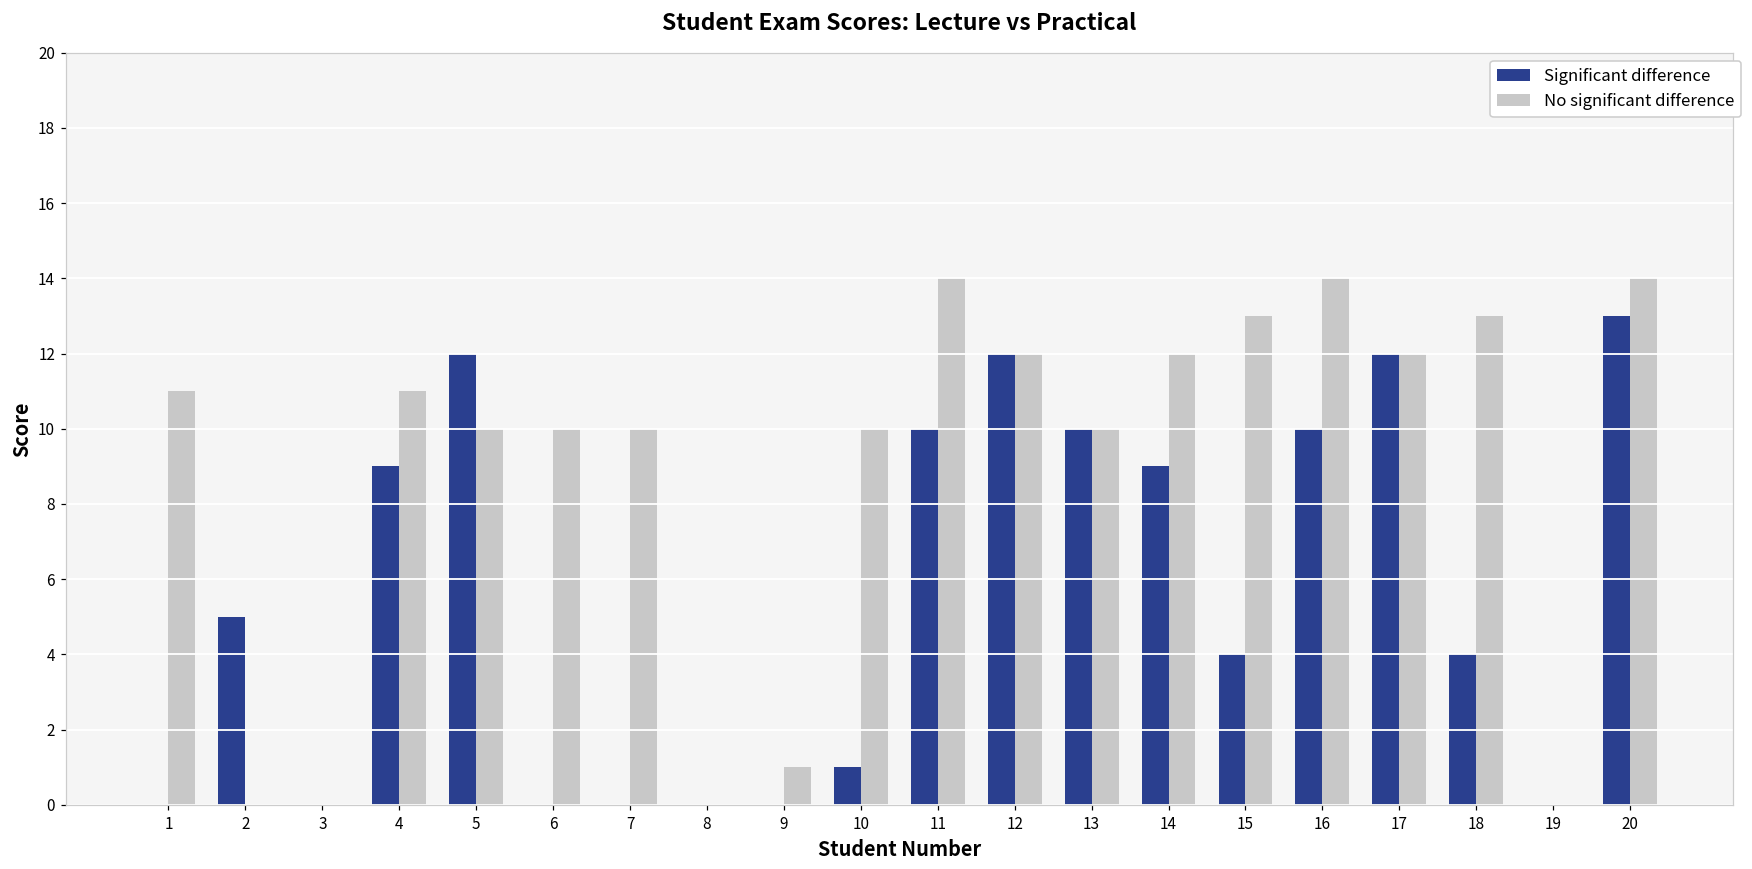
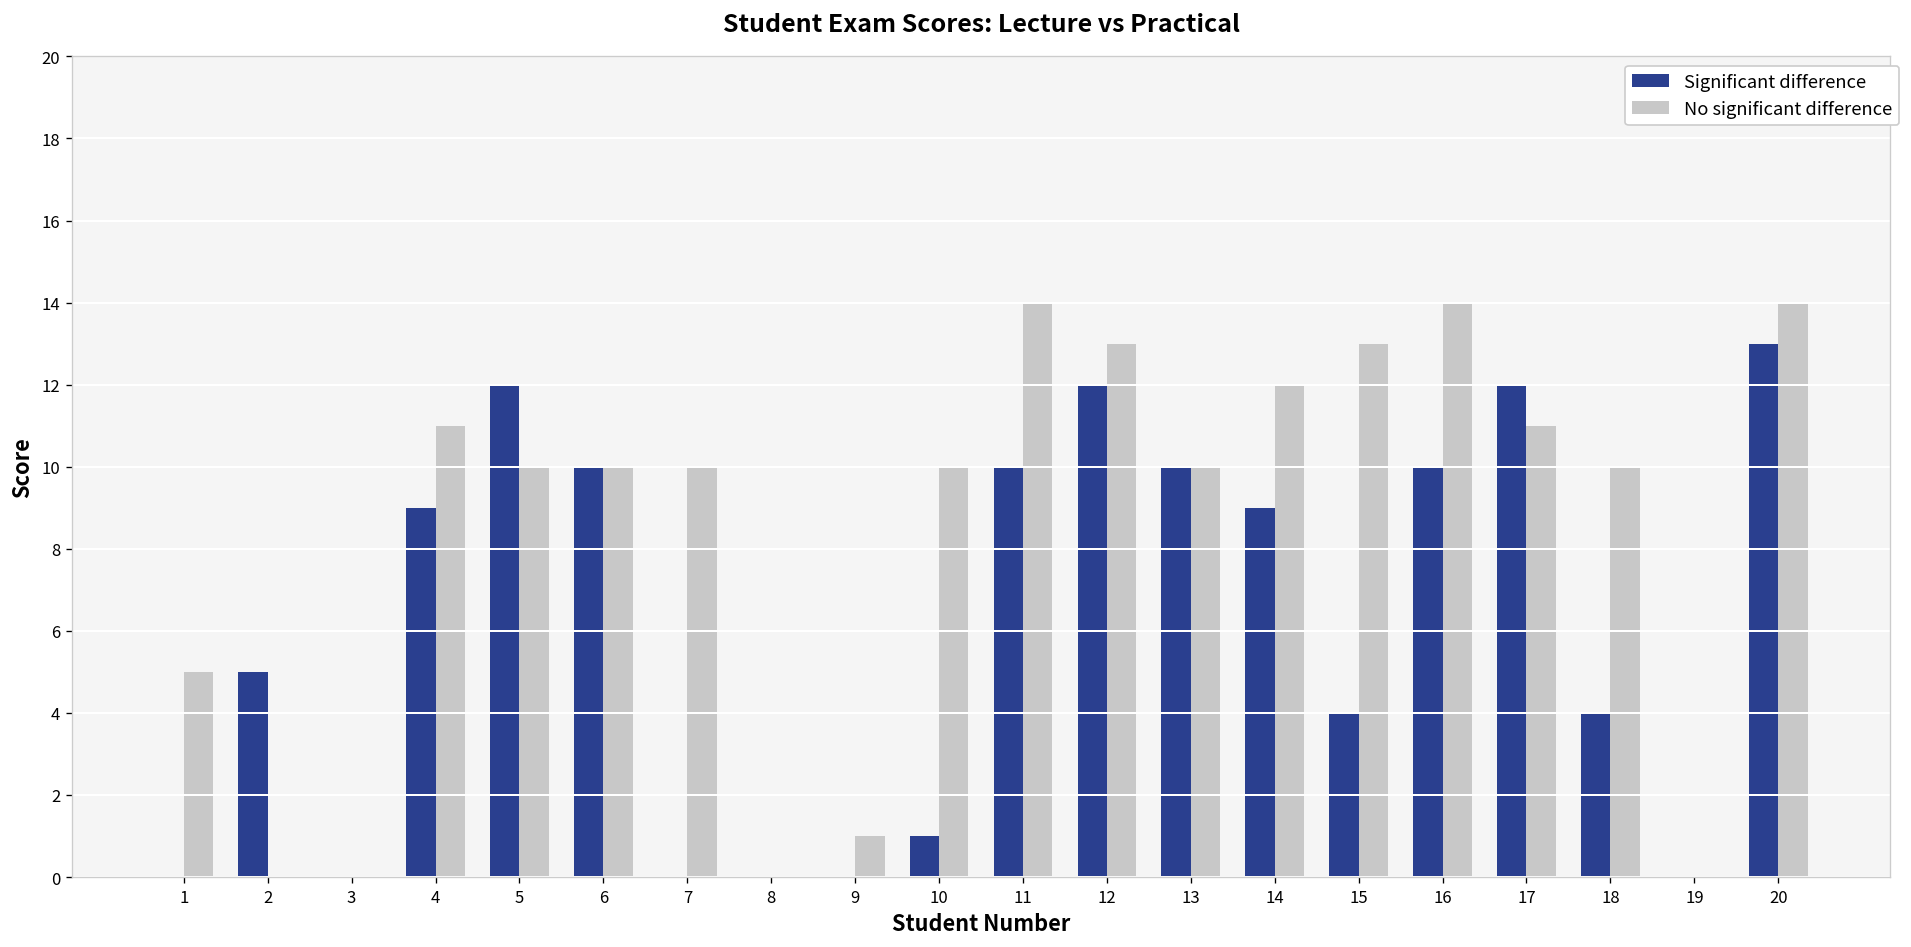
No significant difference, 1: 11 -> 5
Significant difference, 6: 0 -> 10
No significant difference, 12: 12 -> 13
No significant difference, 17: 12 -> 11
No significant difference, 18: 13 -> 10
